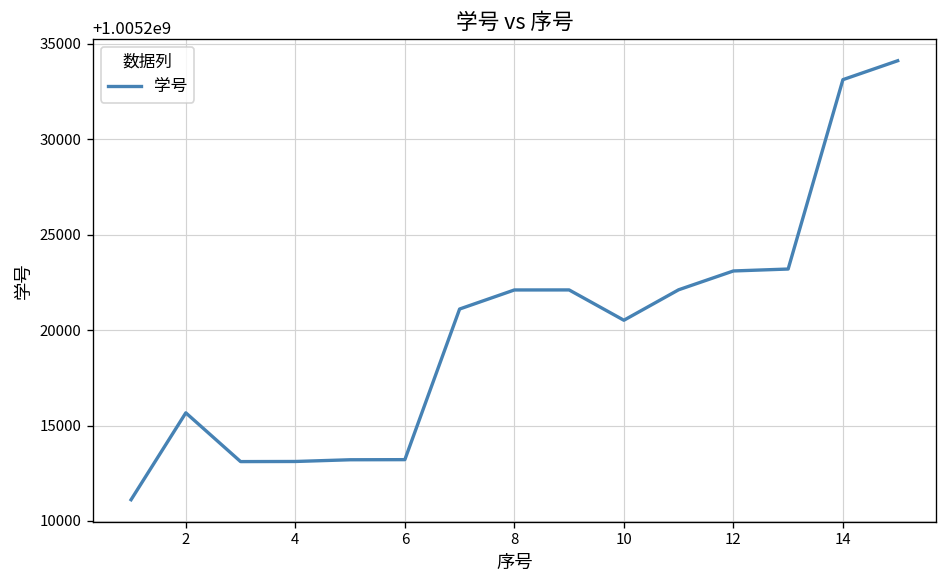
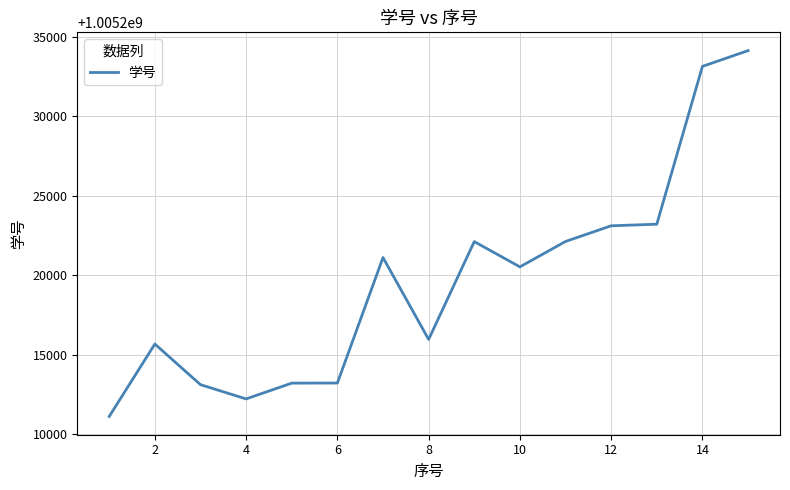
4: 1005213100 -> 1005212200
8: 1005222100 -> 1005216000
